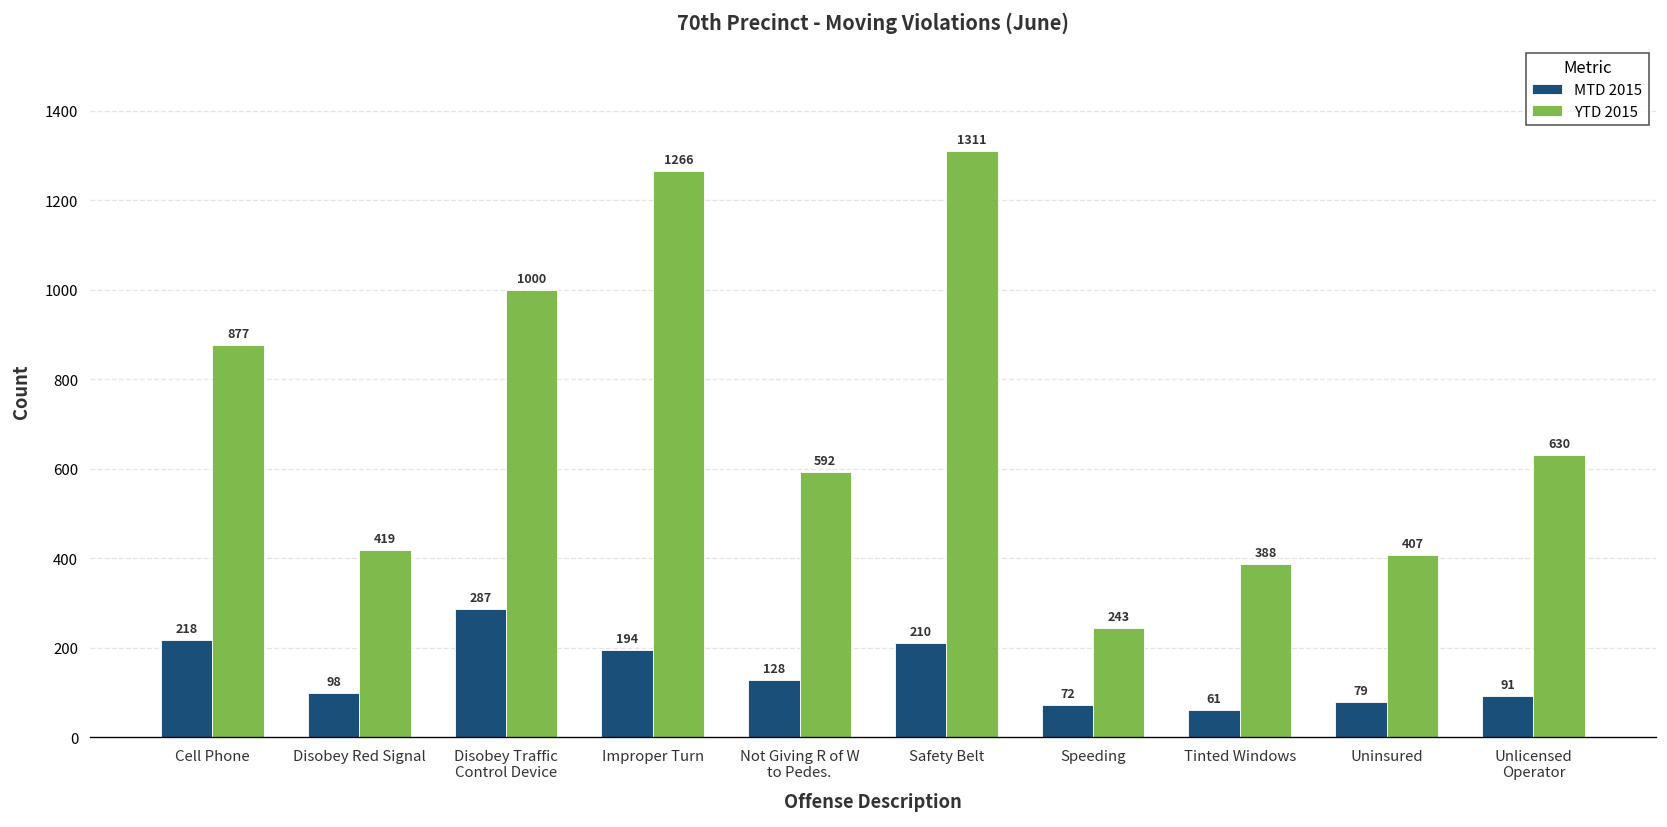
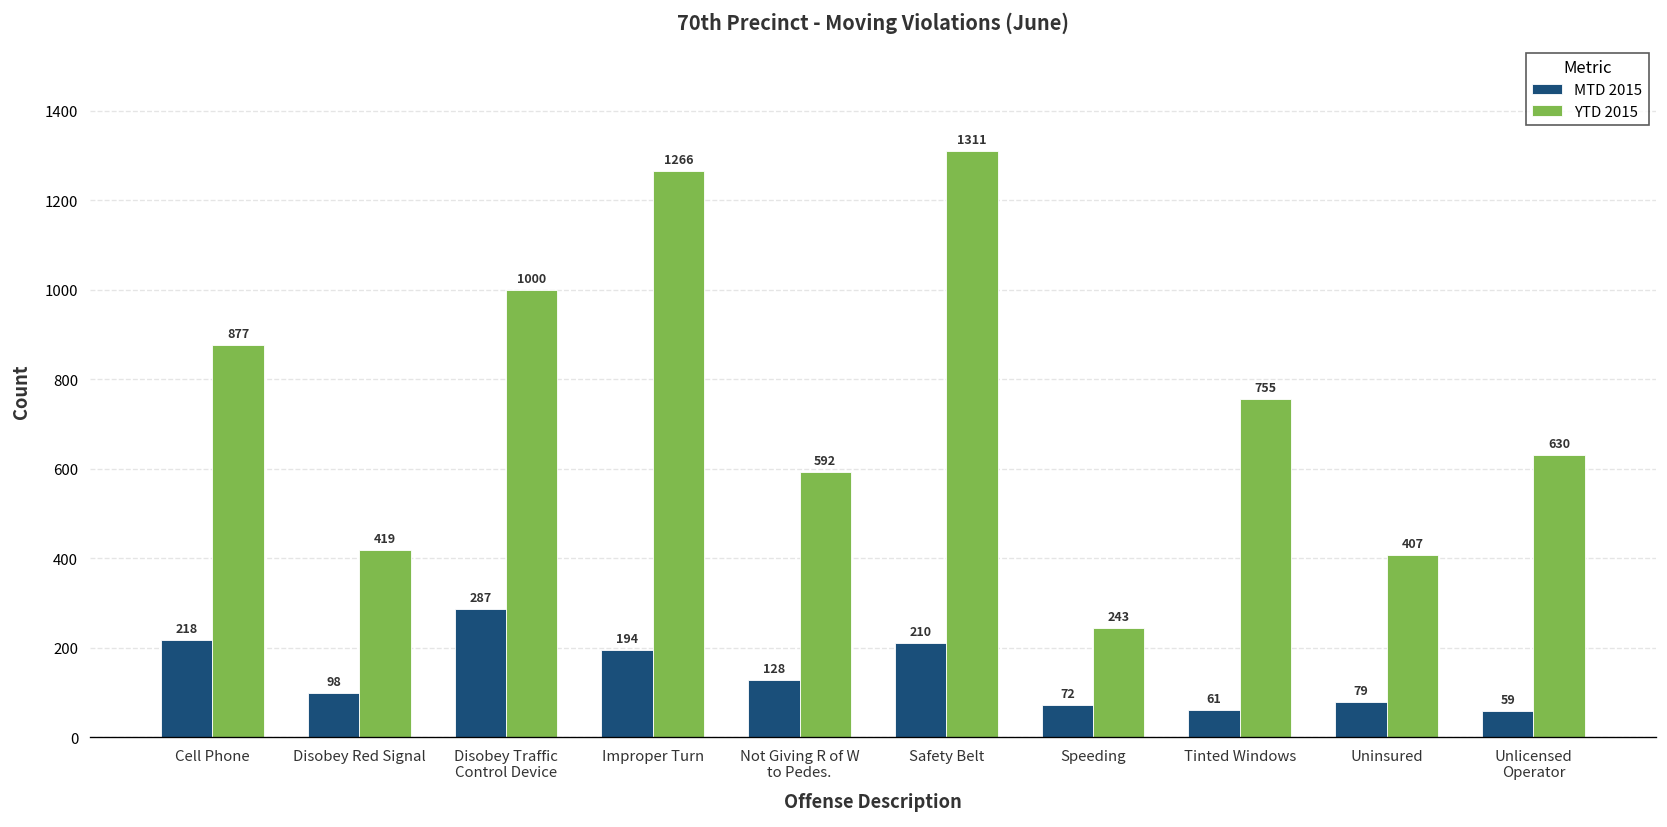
YTD 2015, Tinted Windows: 388 -> 755
MTD 2015, Unlicensed Operator: 91 -> 59
